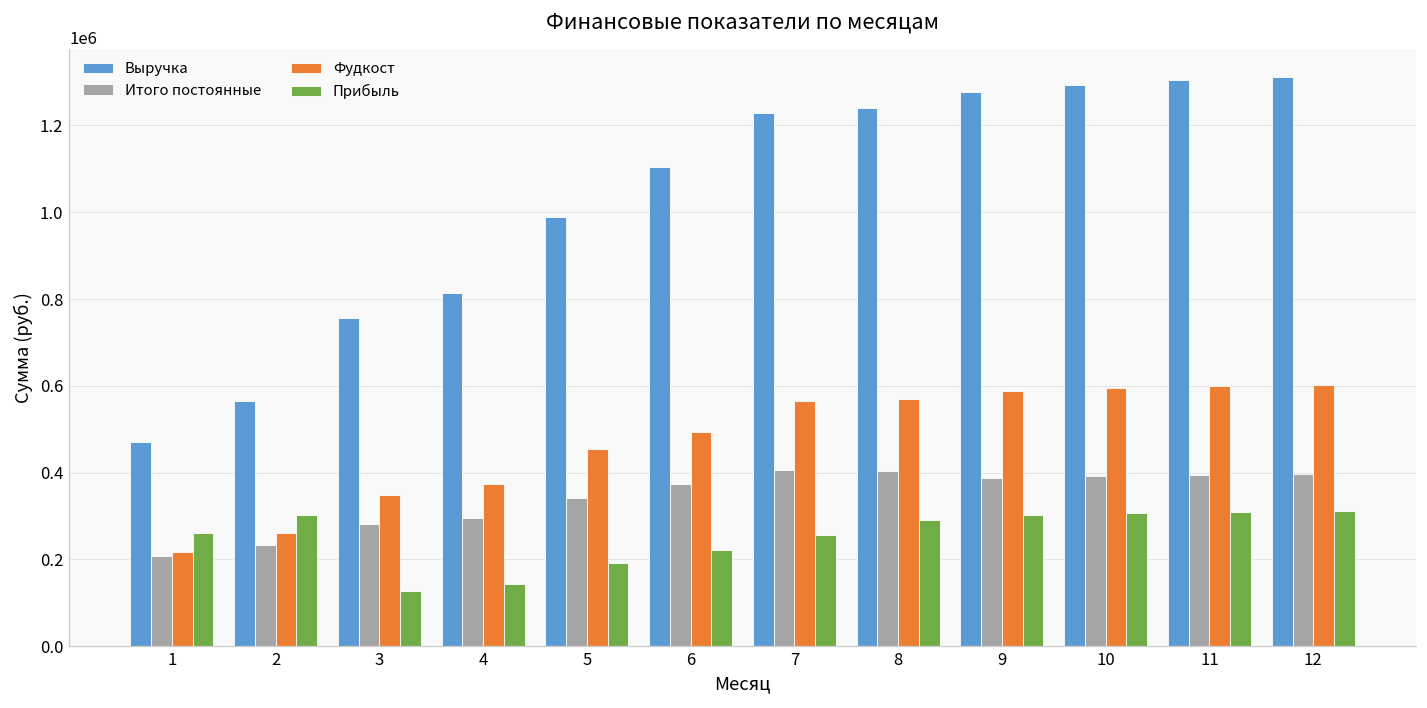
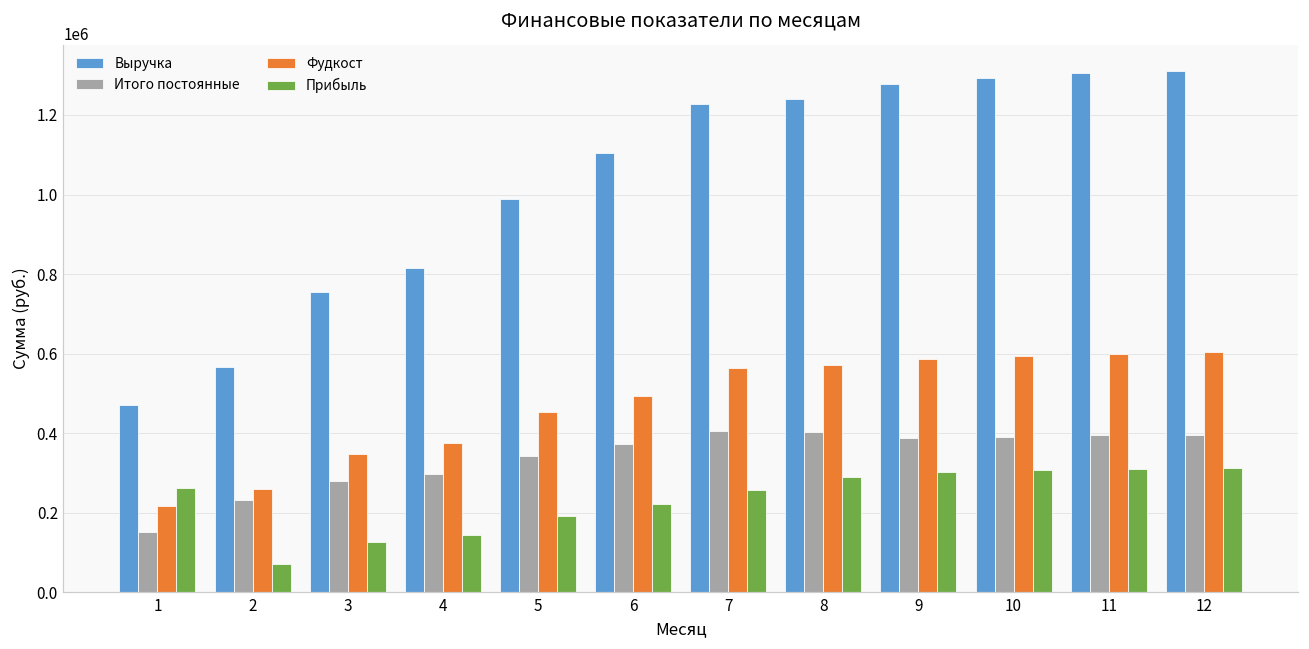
Итого постоянные, 1: 210000 -> 150000
Прибыль, 2: 300000 -> 70000
